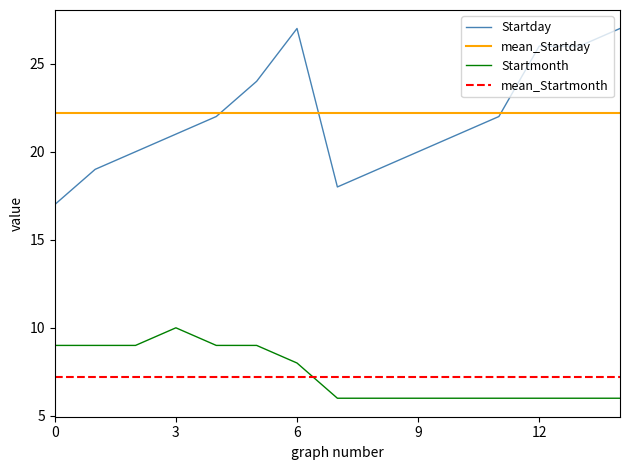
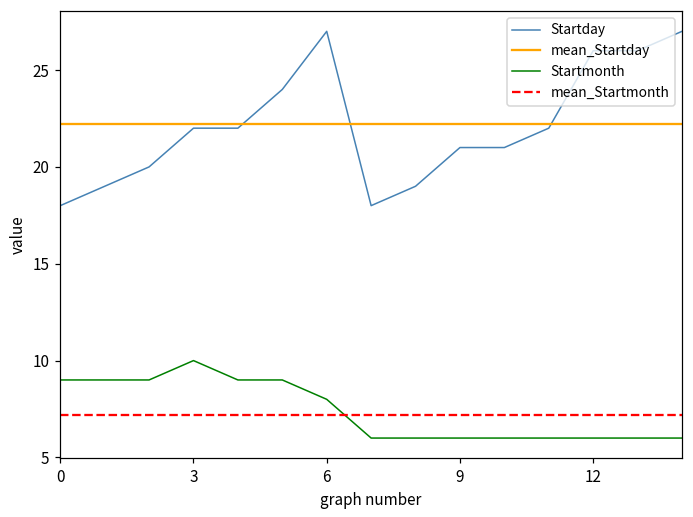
Startday, 0: 17 -> 18
Startday, 3: 21 -> 22
Startday, 9: 20 -> 21
